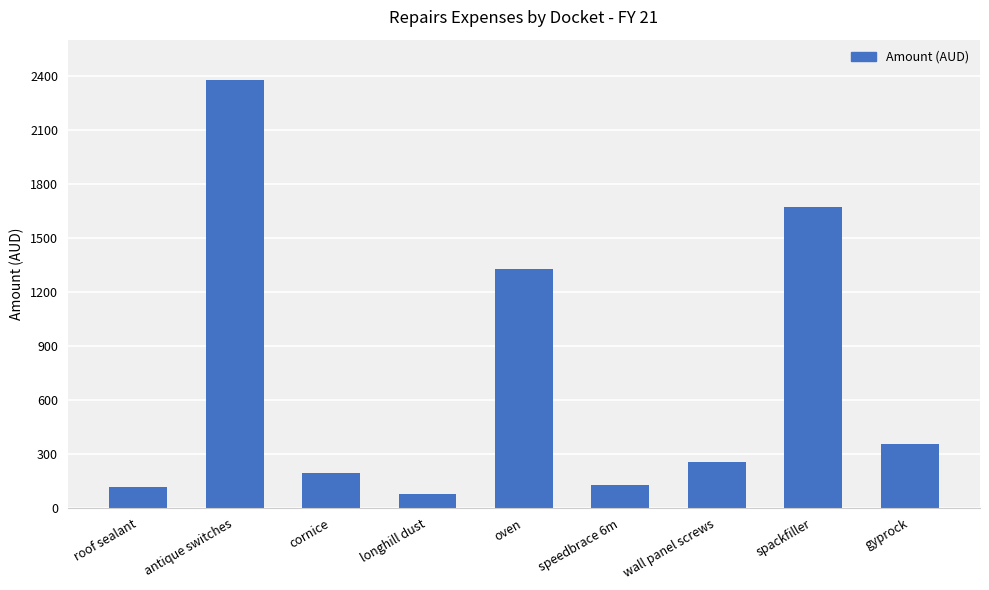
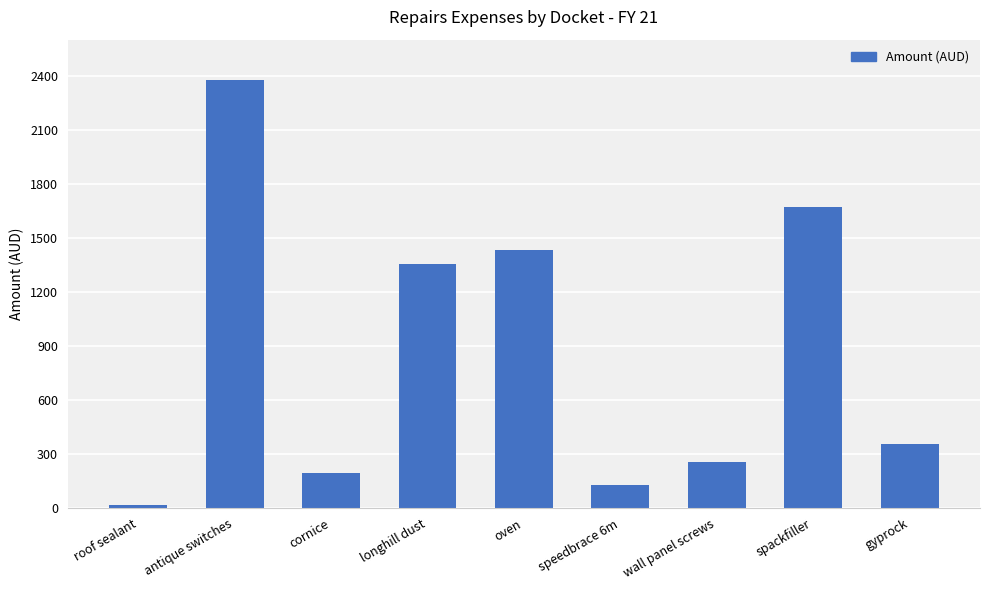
roof sealant: 110 -> 10
longhill dust: 80 -> 1360
oven: 1330 -> 1430
